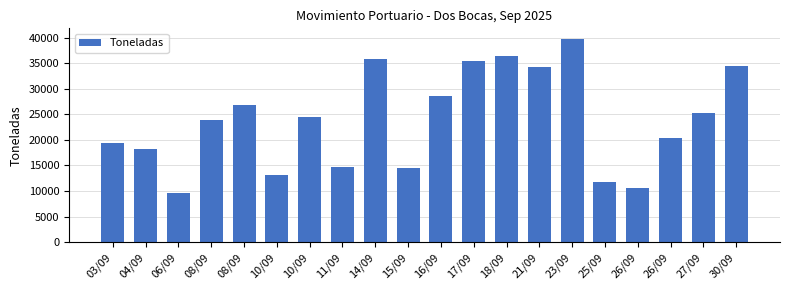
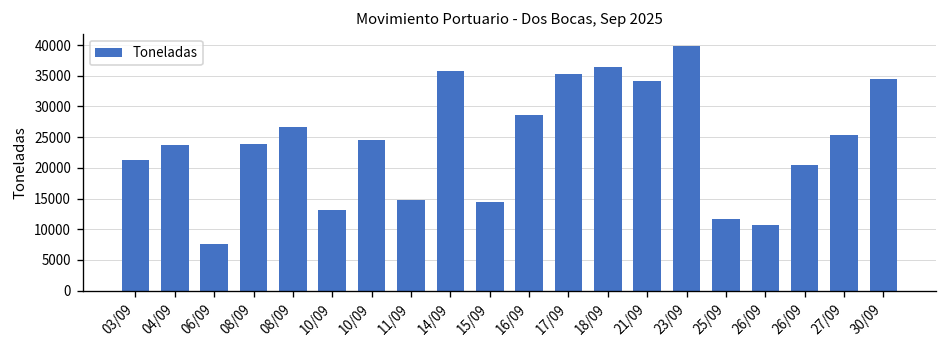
03/09: 19000 -> 21000
04/09: 18000 -> 24000
06/09: 10000 -> 8000
